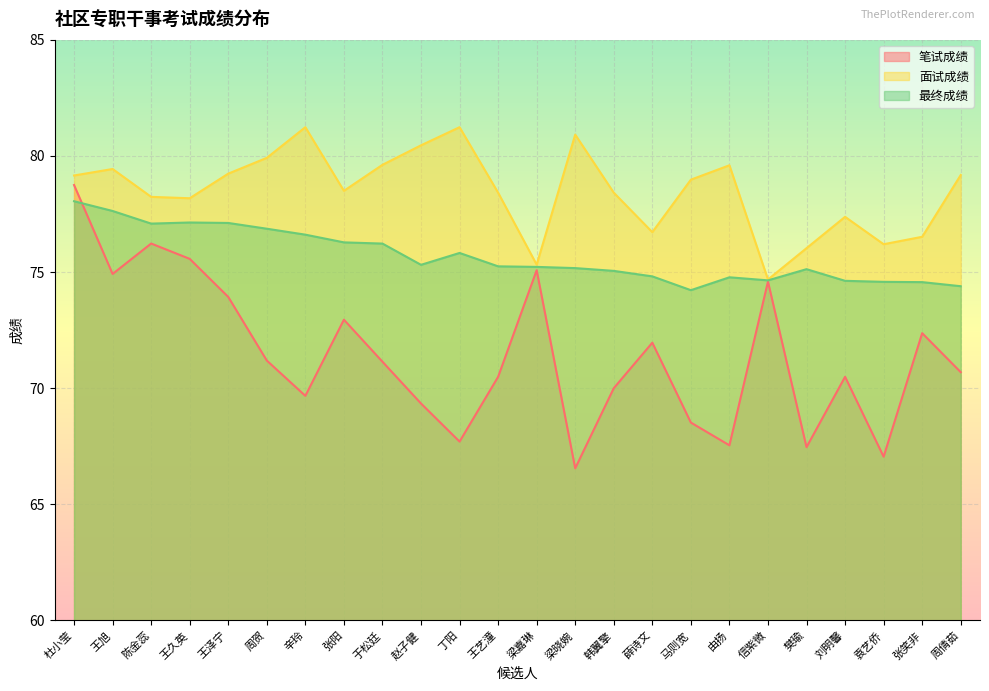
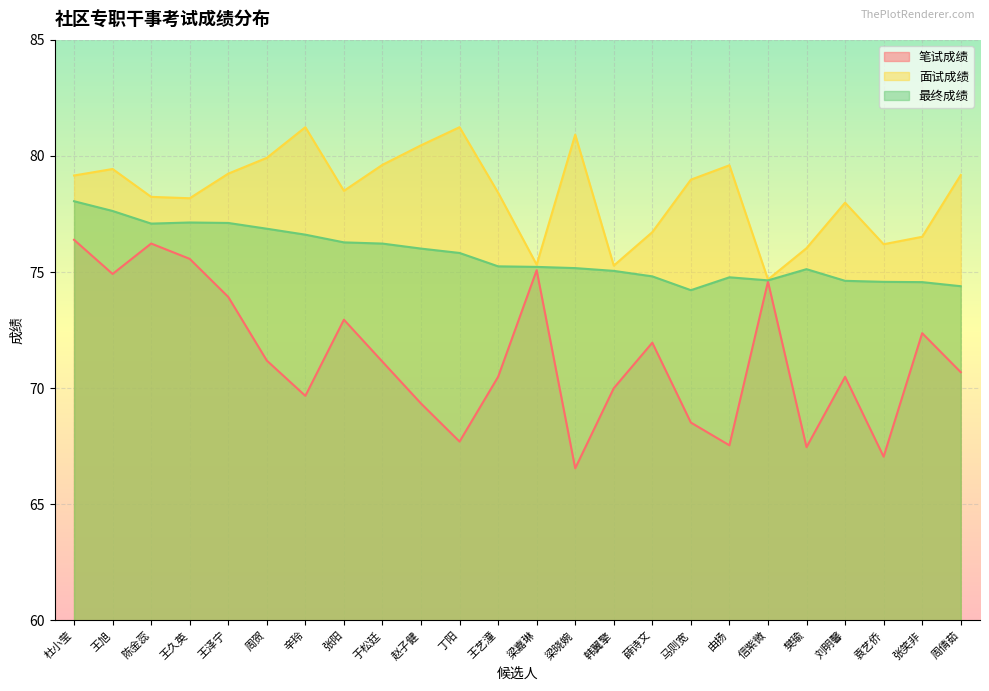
笔试成绩, 杜小莹: 78.8 -> 76.4
最终成绩, 赵子健: 75.3 -> 76.0
面试成绩, 韩翼擎: 78.4 -> 75.3
面试成绩, 刘明馨: 77.4 -> 78.0
